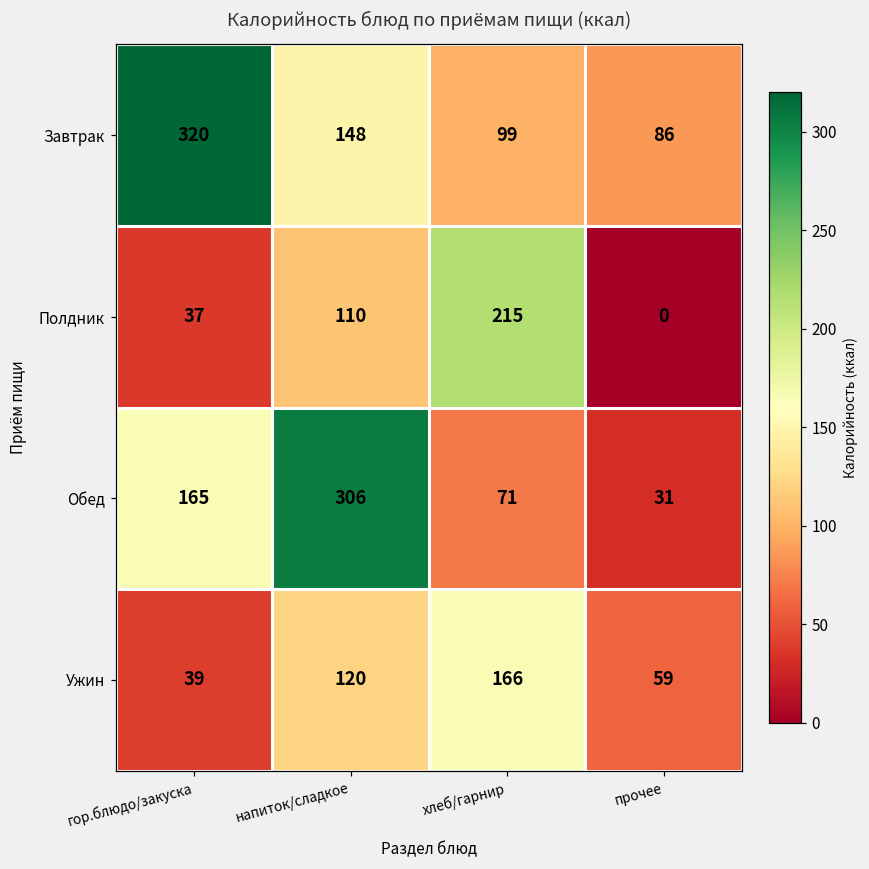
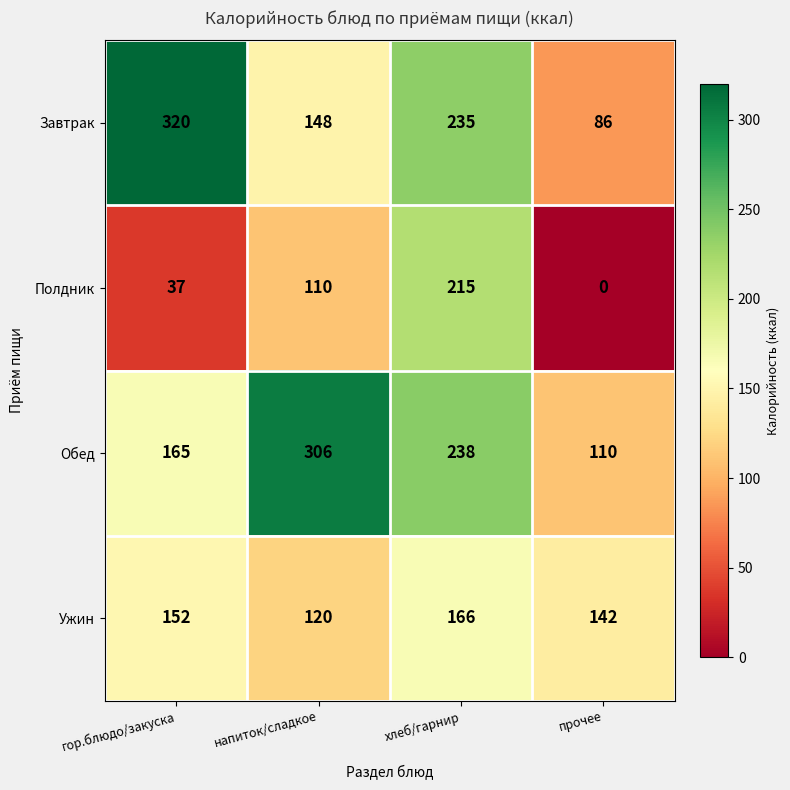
Завтрак, хлеб/гарнир: 99 -> 235
Обед, хлеб/гарнир: 71 -> 238
Обед, прочее: 31 -> 110
Ужин, гор.блюдо/закуска: 39 -> 152
Ужин, прочее: 59 -> 142
